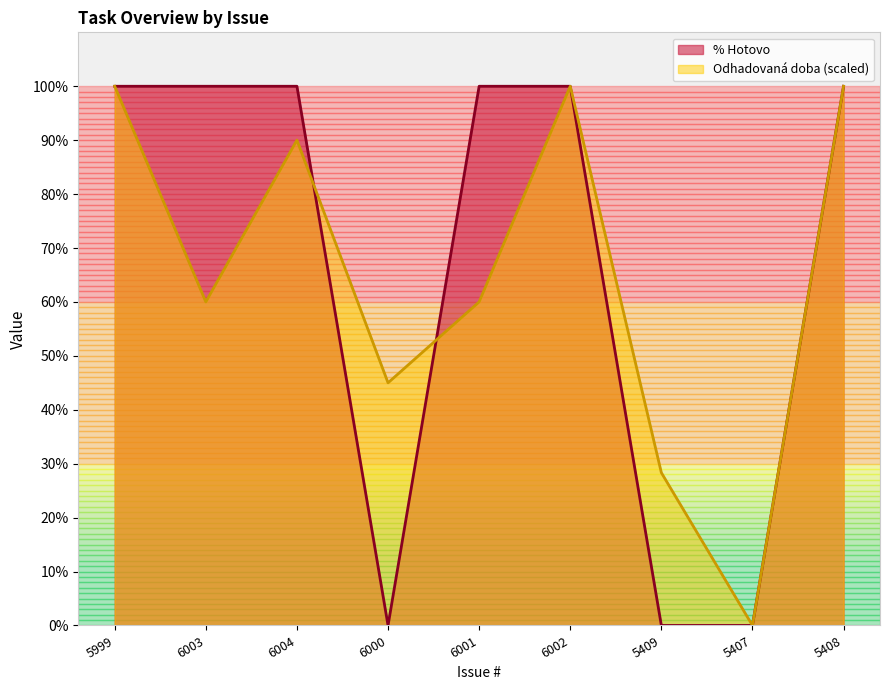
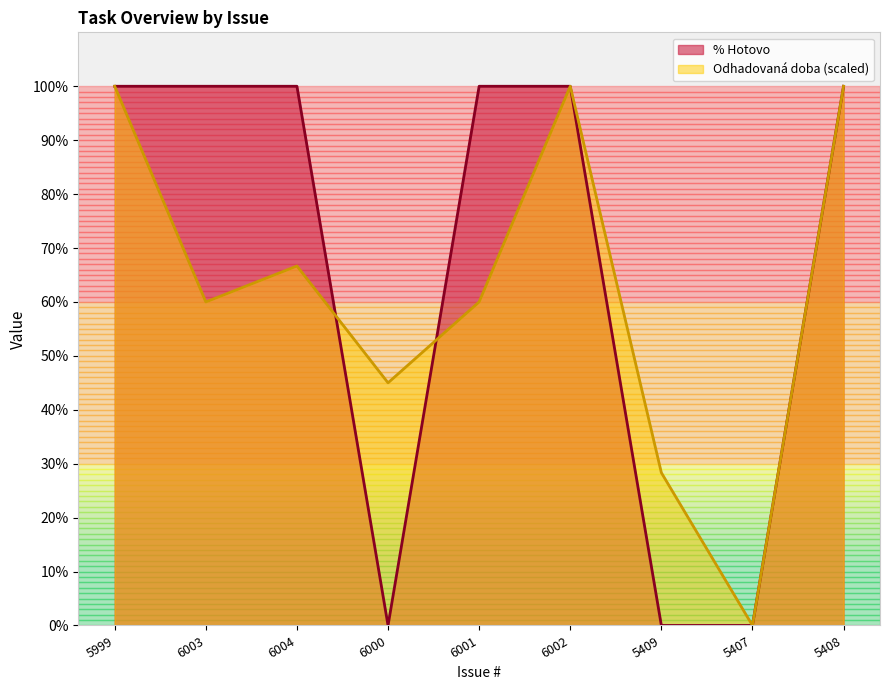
Odhadovaná doba (scaled), 6004: 90% -> 67%
